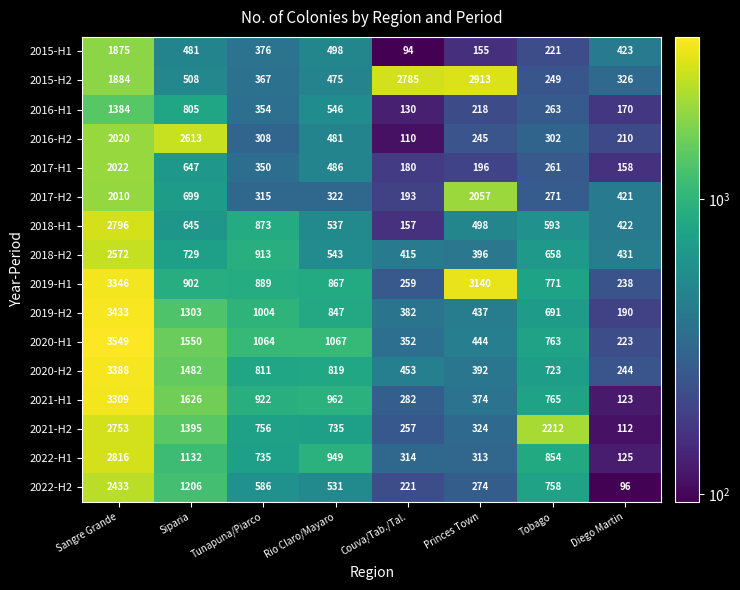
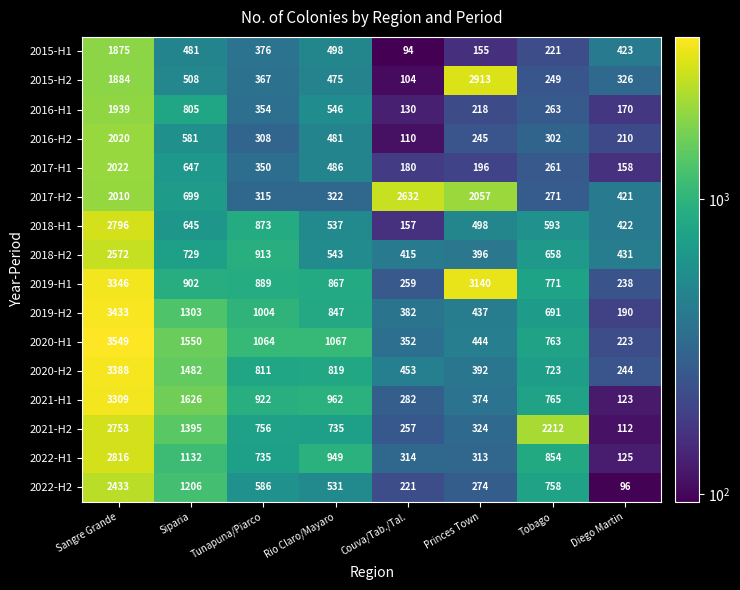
2015-H2, Couva/Tab./Tal.: 2785 -> 104
2016-H1, Sangre Grande: 1384 -> 1939
2016-H2, Siparia: 2613 -> 581
2017-H2, Couva/Tab./Tal.: 193 -> 2632
